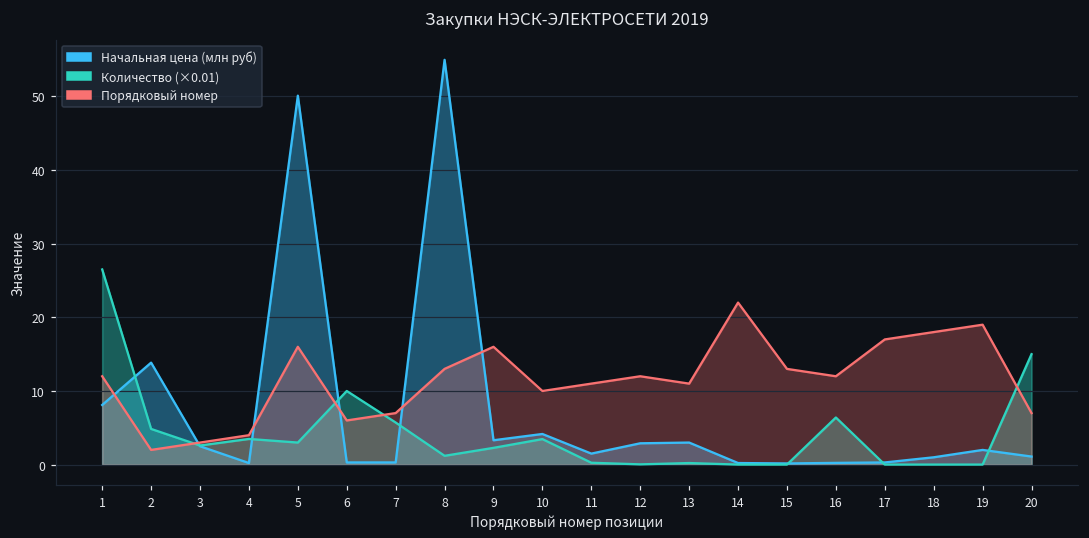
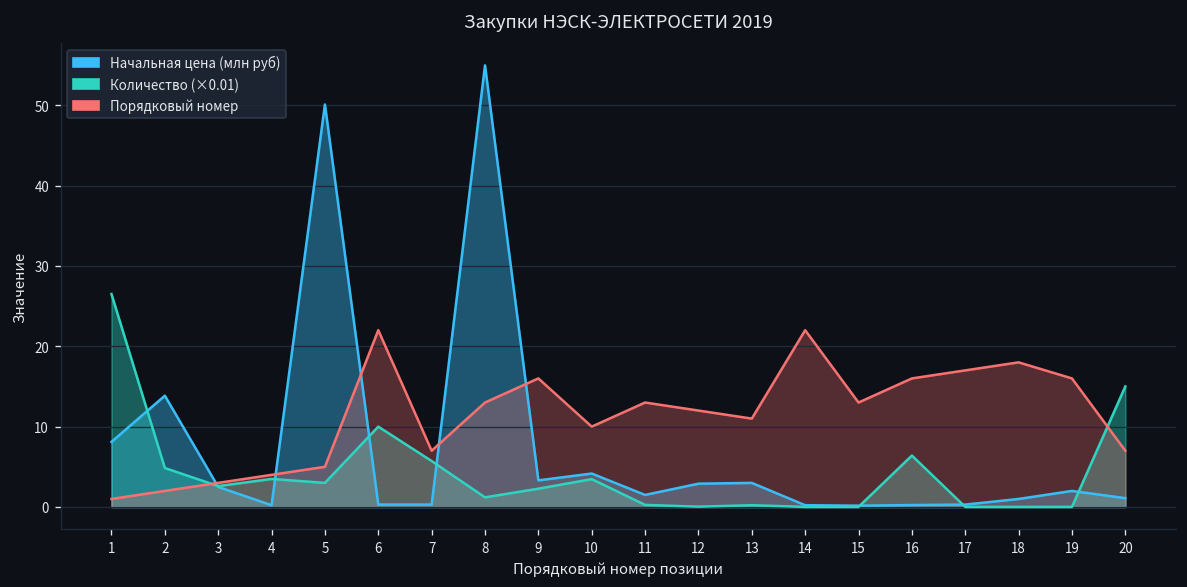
Порядковый номер, 1: 12 -> 1
Порядковый номер, 5: 16 -> 5
Порядковый номер, 6: 6 -> 22
Порядковый номер, 11: 11 -> 13
Порядковый номер, 16: 12 -> 16
Порядковый номер, 19: 19 -> 16
